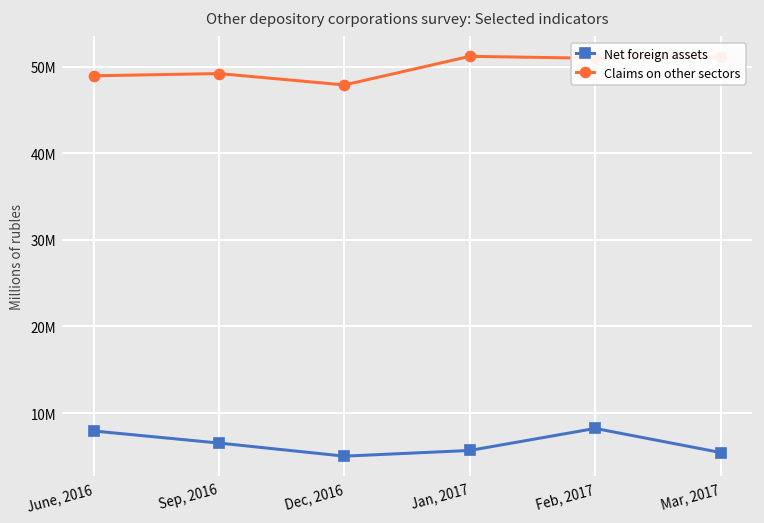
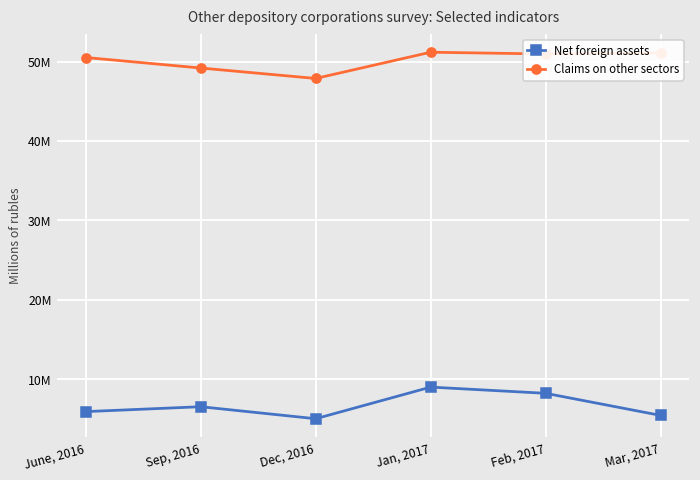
Net foreign assets, June, 2016: 8000000 -> 6000000
Claims on other sectors, June, 2016: 49000000 -> 51000000
Net foreign assets, Jan, 2017: 6000000 -> 9000000
